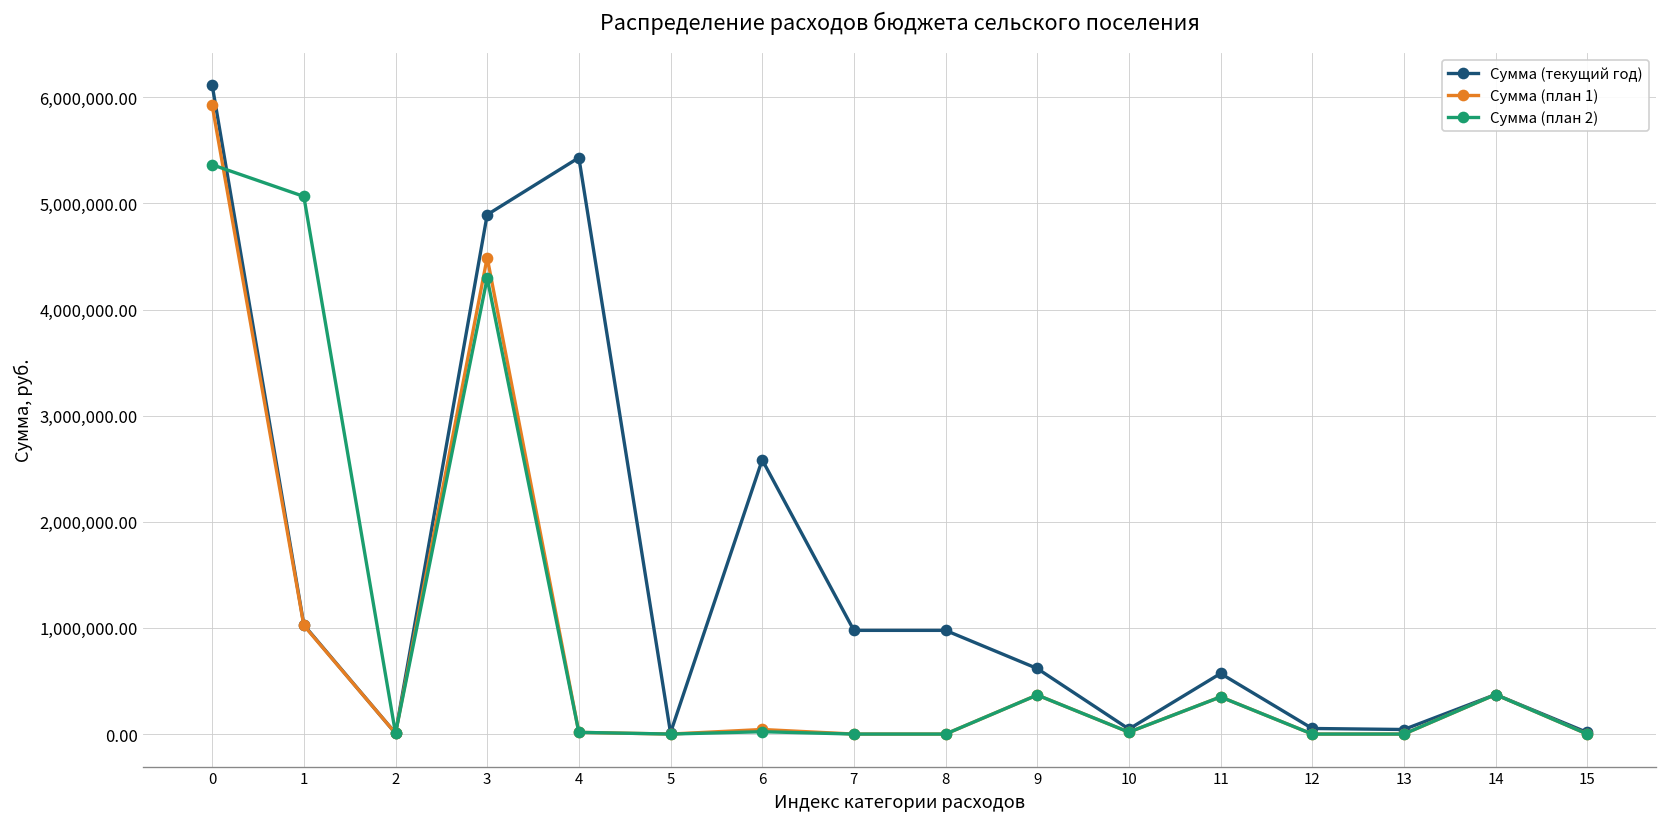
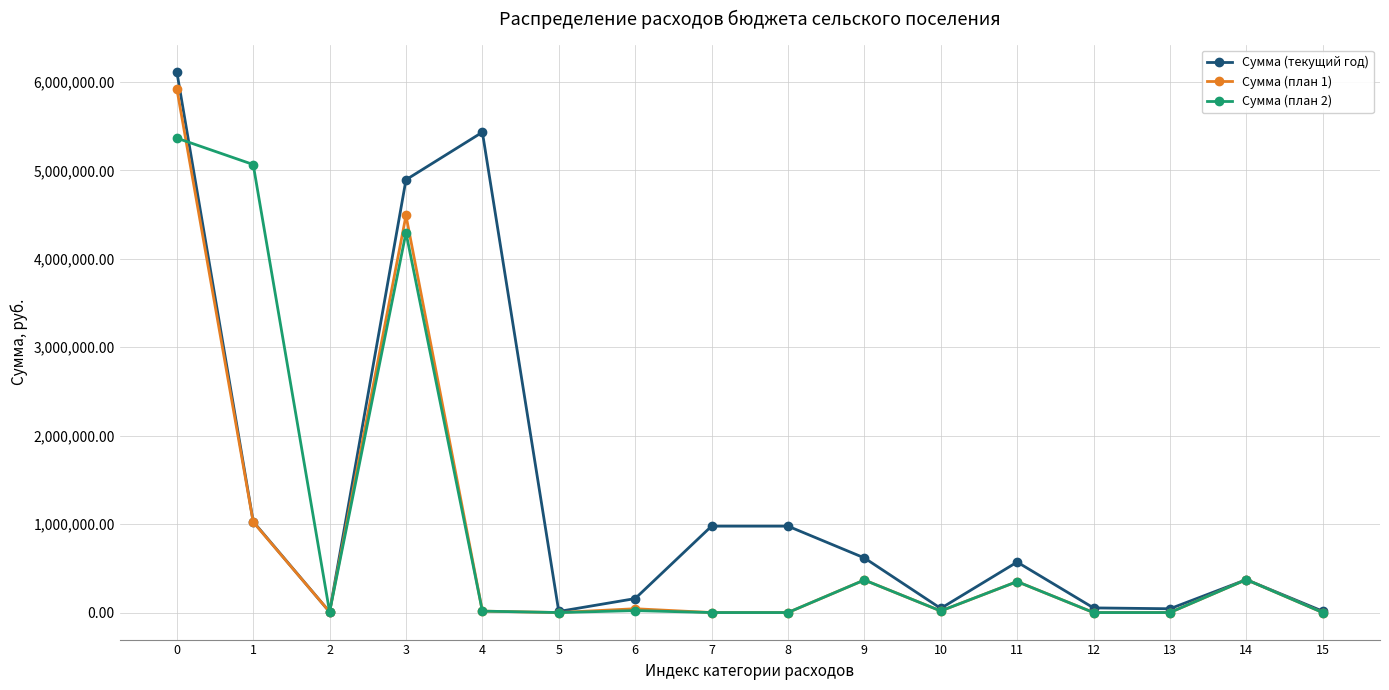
Сумма (текущий год), 6: 2,600,000 -> 200,000
